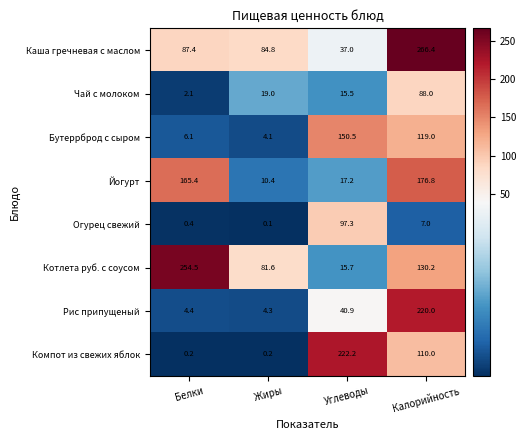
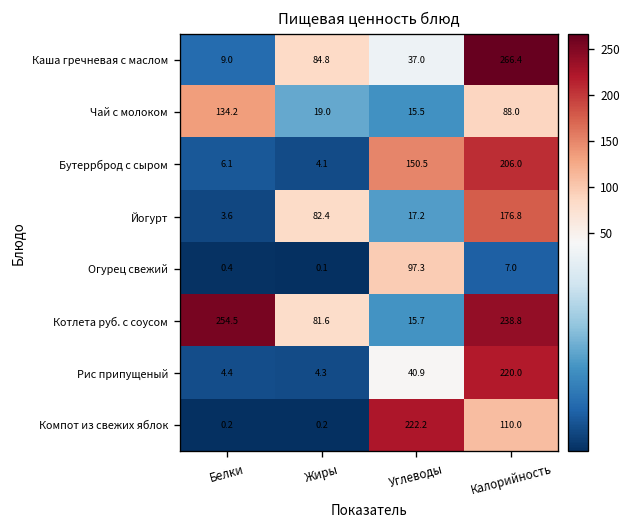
Каша гречневая с маслом, Белки: 87.4 -> 9.0
Чай с молоком, Белки: 2.1 -> 134.2
Бутеррброд с сыром, Калорийность: 119.0 -> 206.0
Йогурт, Белки: 165.4 -> 3.6
Йогурт, Жиры: 10.4 -> 82.4
Котлета руб. с соусом, Калорийность: 130.2 -> 238.8
